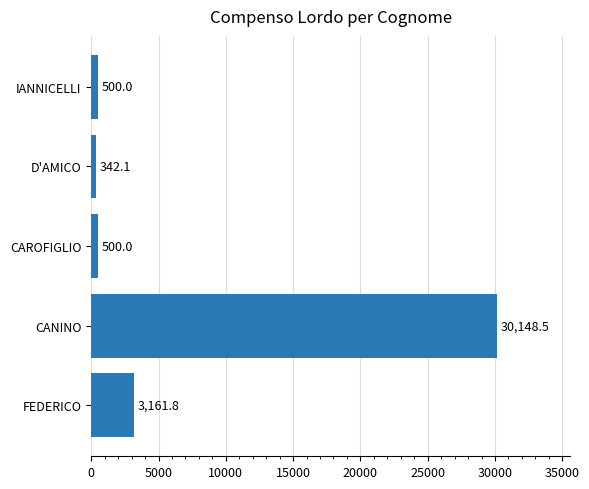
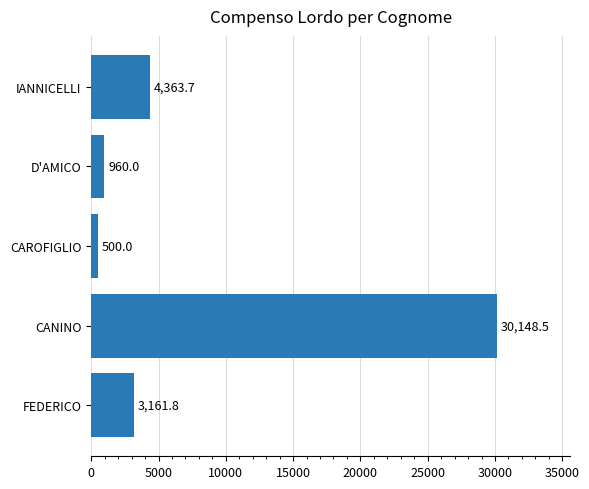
IANNICELLI: 500.0 -> 4,363.7
D'AMICO: 342.1 -> 960.0
